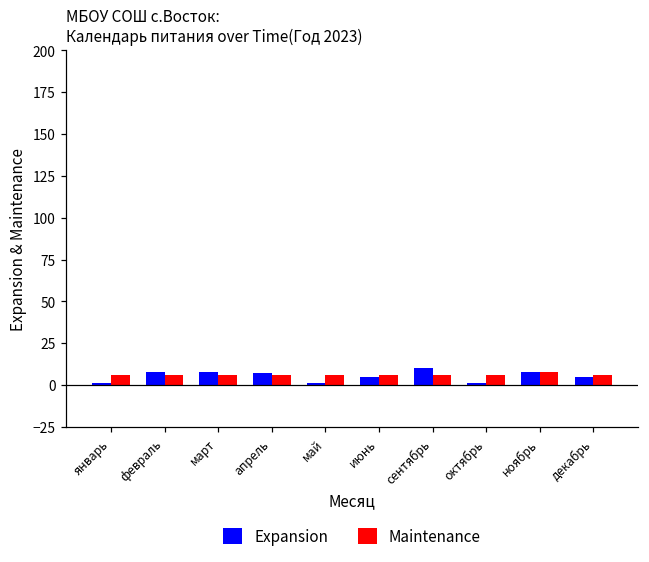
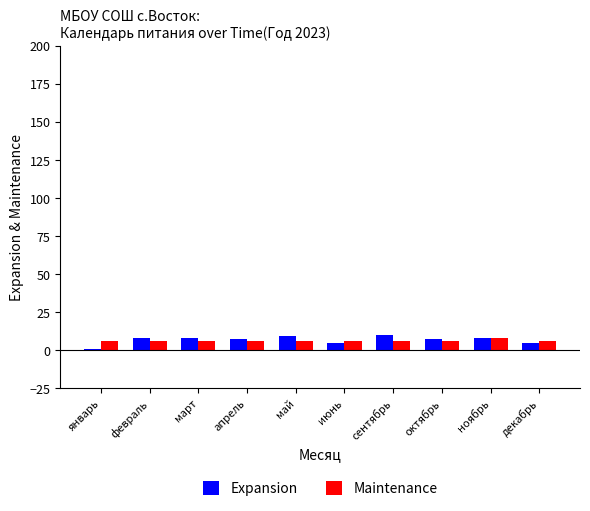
Expansion, май: 1 -> 9
Expansion, октябрь: 1 -> 7
